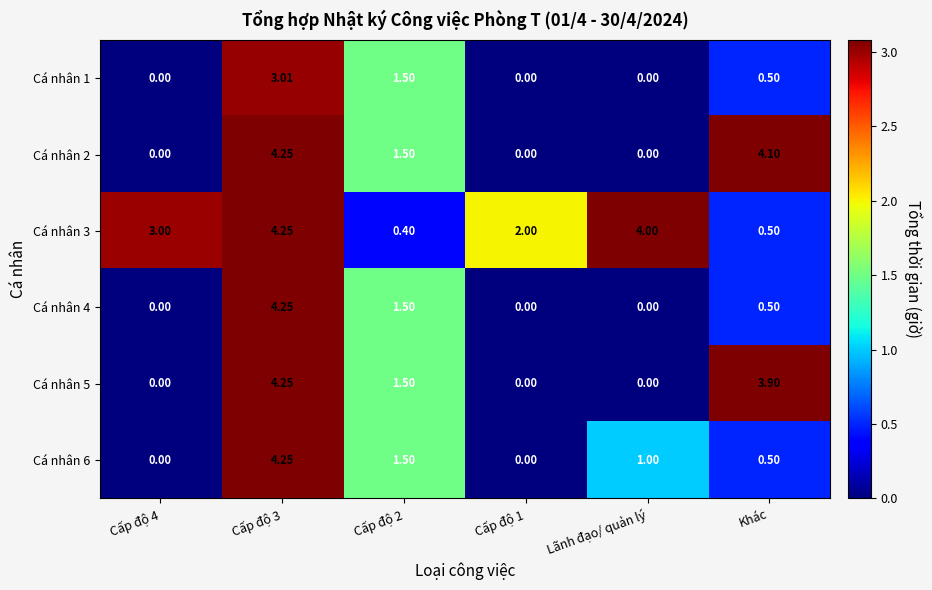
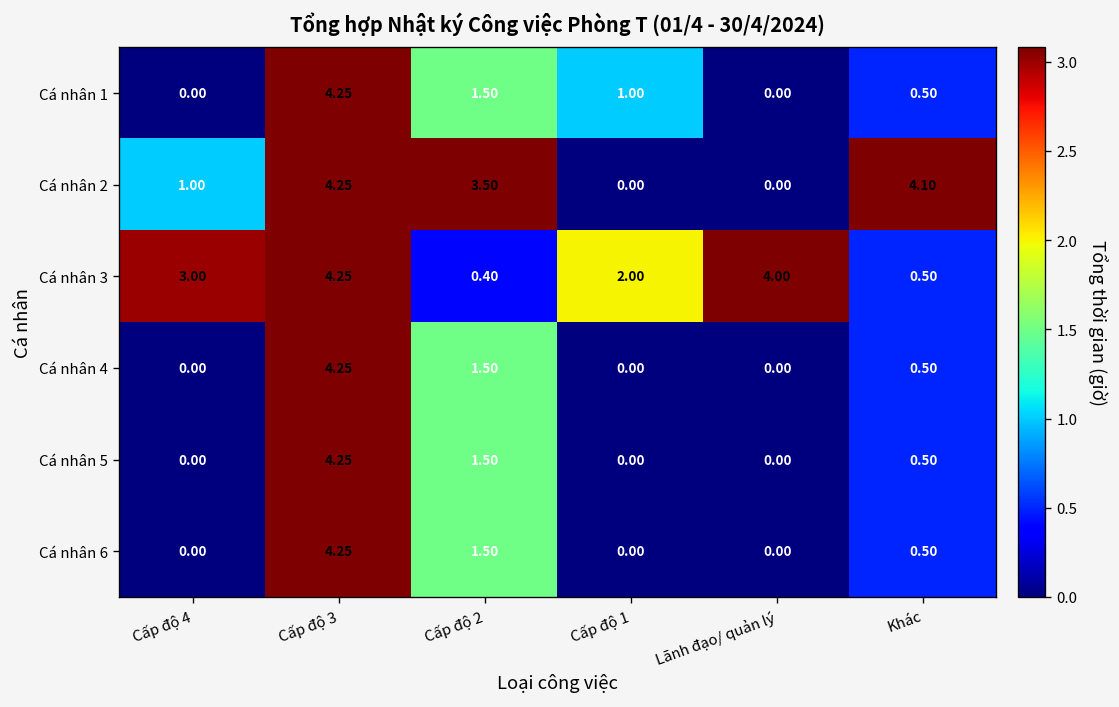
Cá nhân 1, Cấp độ 3: 3.01 -> 4.25
Cá nhân 1, Cấp độ 1: 0.00 -> 1.00
Cá nhân 2, Cấp độ 4: 0.00 -> 1.00
Cá nhân 2, Cấp độ 2: 1.50 -> 3.50
Cá nhân 5, Khác: 3.90 -> 0.50
Cá nhân 6, Lãnh đạo/ quản lý: 1.00 -> 0.00
